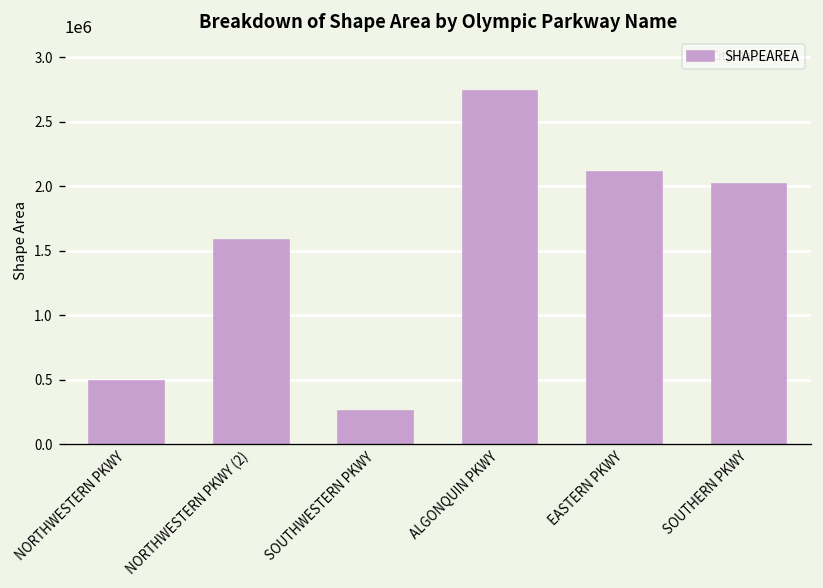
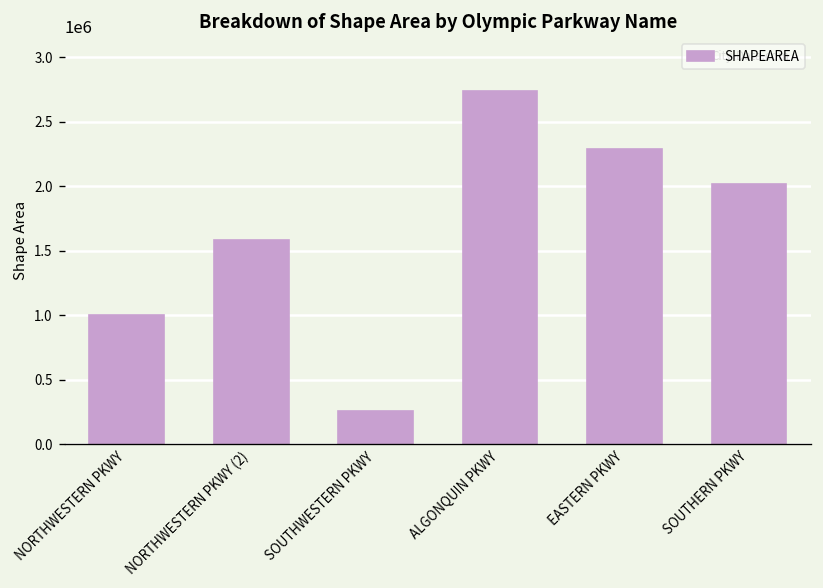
NORTHWESTERN PKWY: 490000 -> 1000000
EASTERN PKWY: 2110000 -> 2290000
